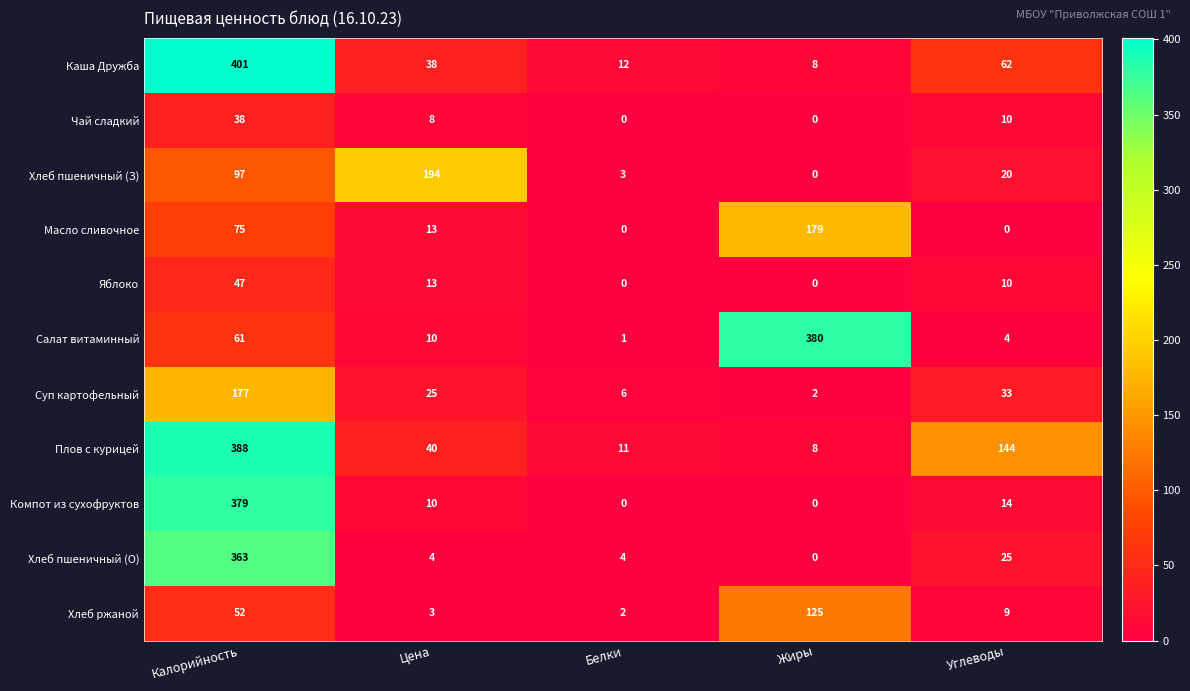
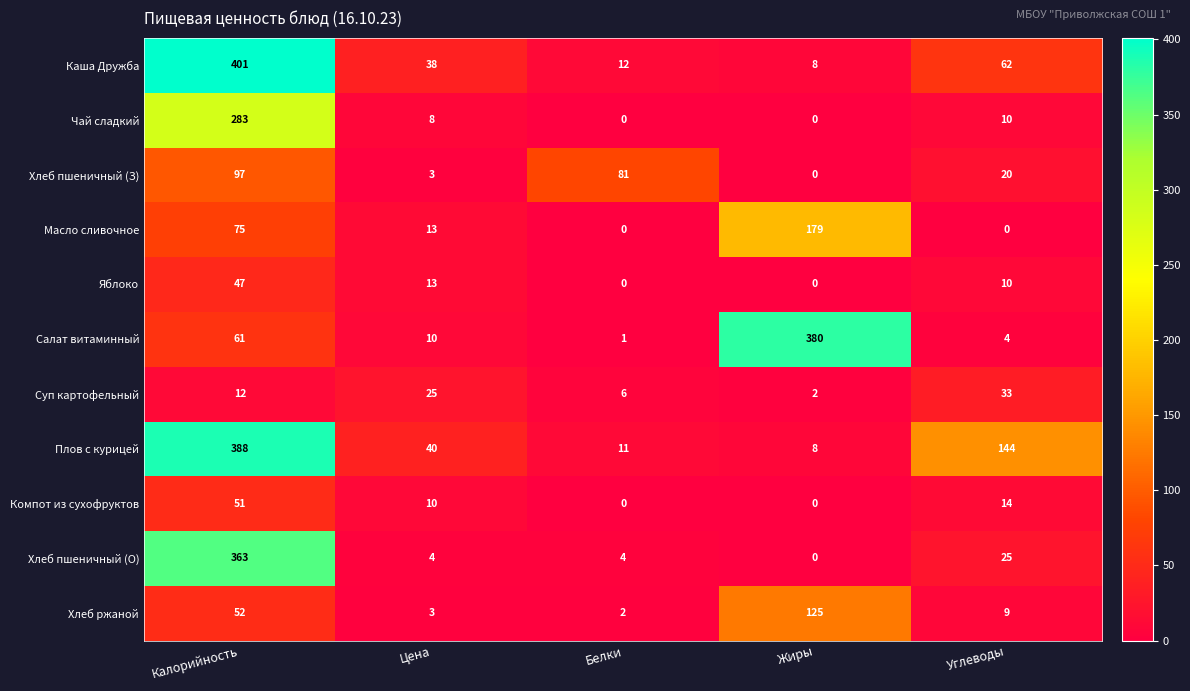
Чай сладкий, Калорийность: 38 -> 283
Хлеб пшеничный (З), Цена: 194 -> 3
Хлеб пшеничный (З), Белки: 3 -> 81
Суп картофельный, Калорийность: 177 -> 12
Компот из сухофруктов, Калорийность: 379 -> 51
